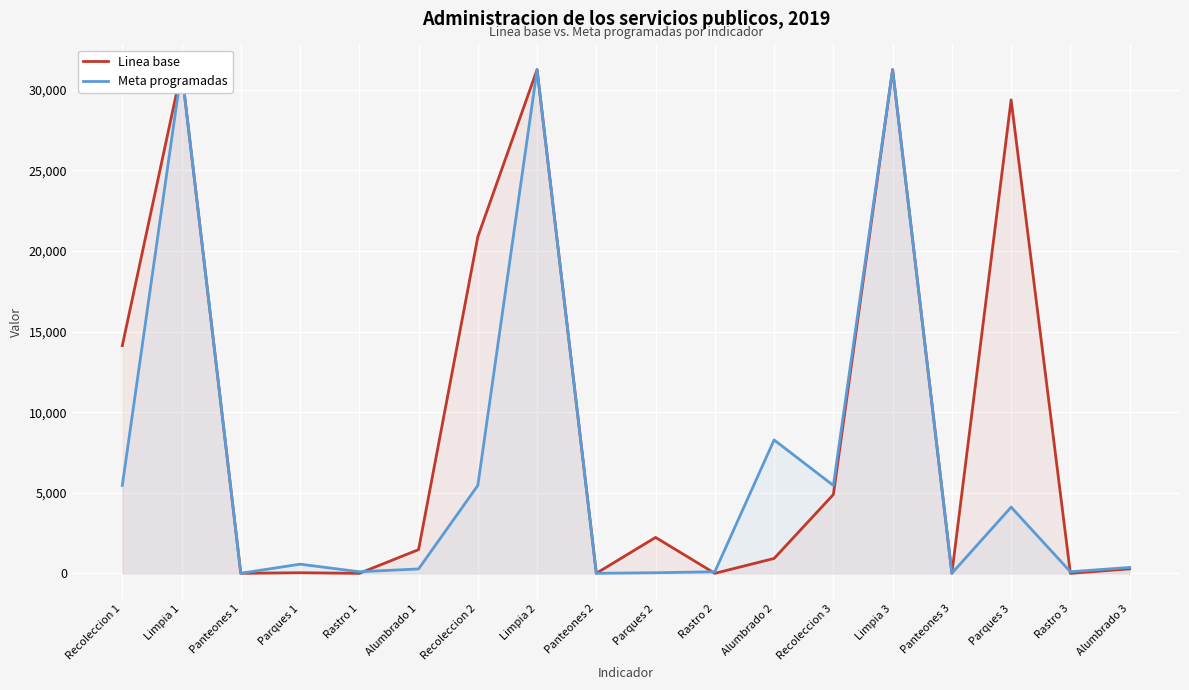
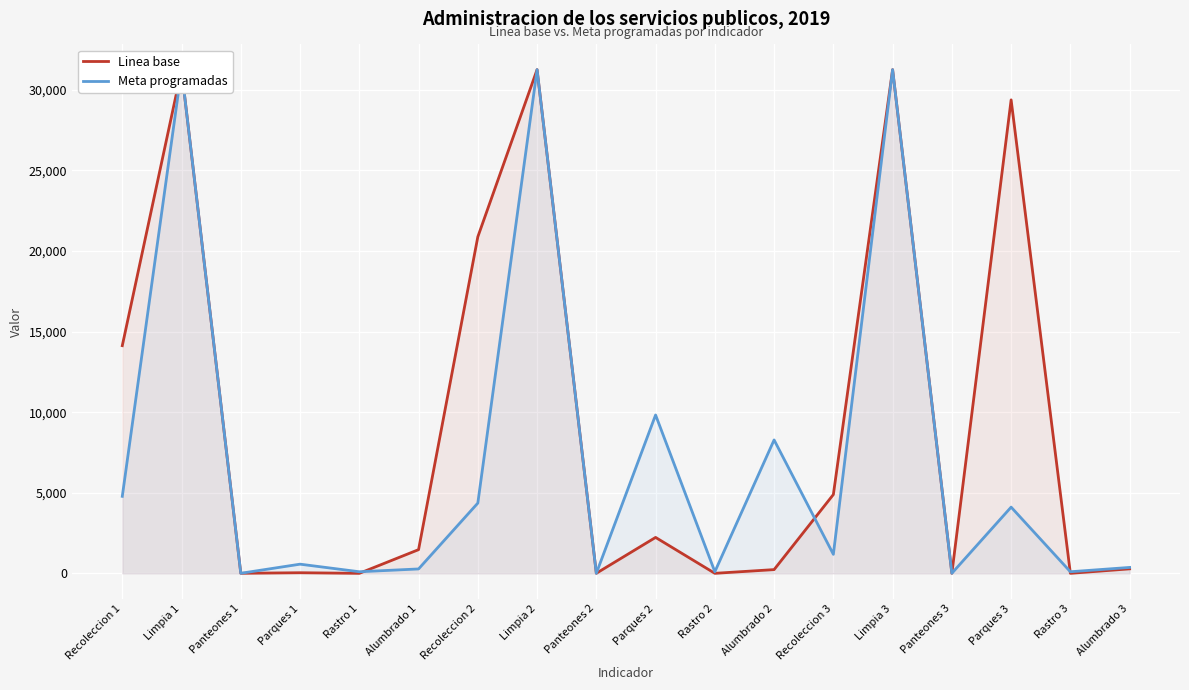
Meta programadas, Recoleccion 1: 5,500 -> 4,800
Meta programadas, Recoleccion 2: 5,500 -> 4,400
Meta programadas, Parques 2: 0 -> 9,800
Linea base, Alumbrado 2: 900 -> 200
Meta programadas, Recoleccion 3: 5,500 -> 1,200
